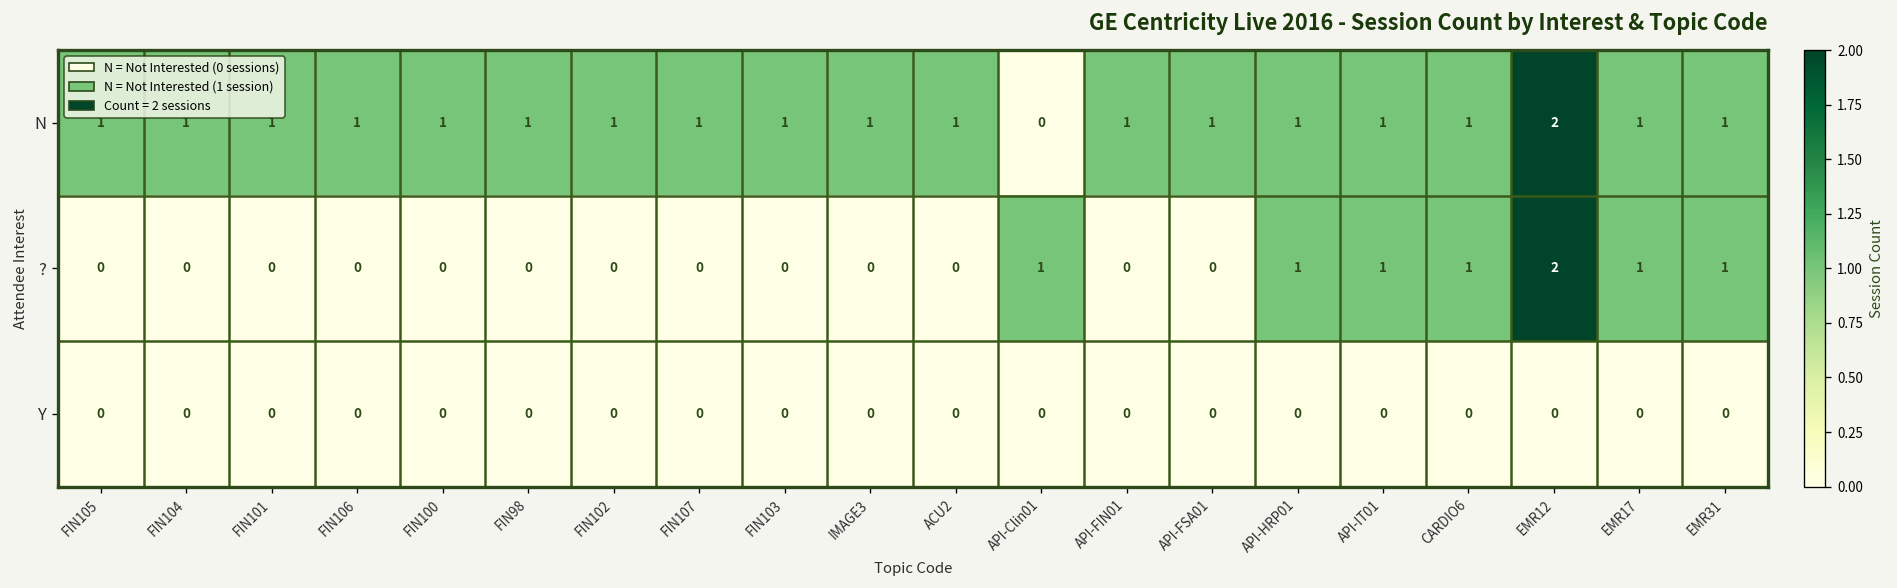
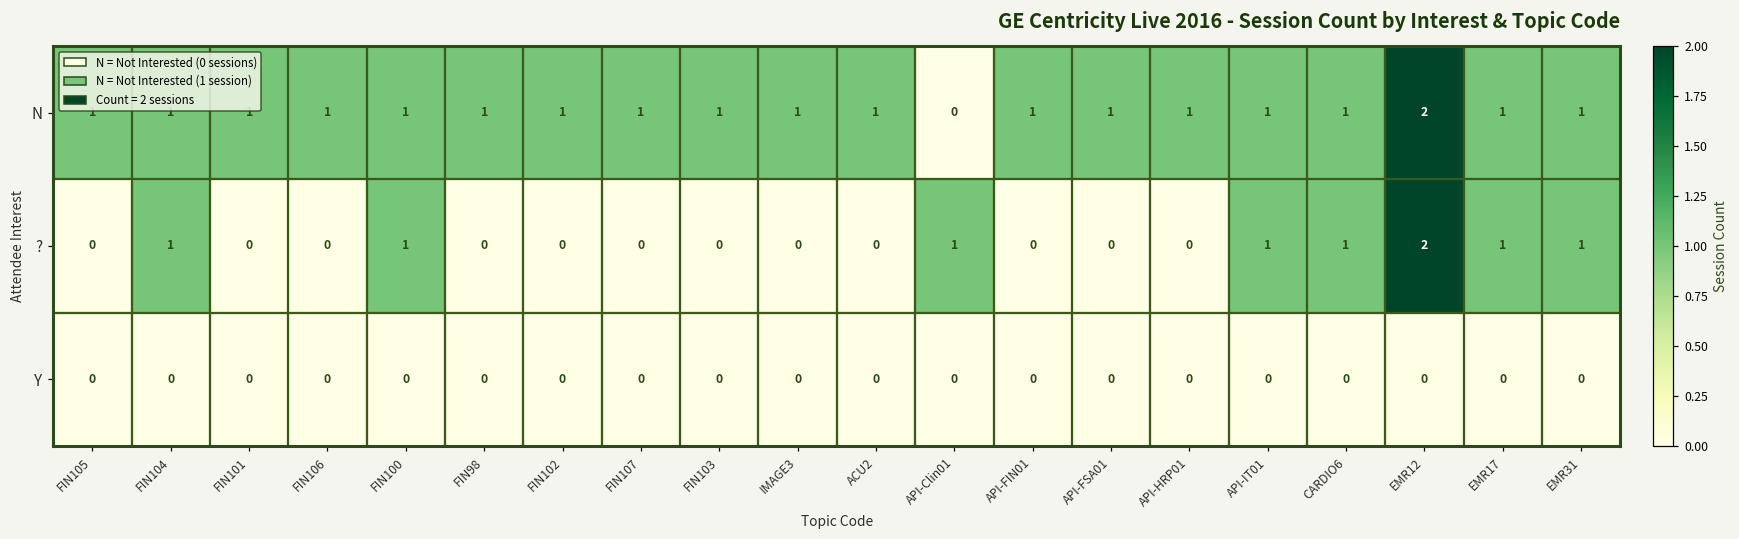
?, FIN104: 0 -> 1
?, FIN100: 0 -> 1
?, API-HRP01: 1 -> 0
